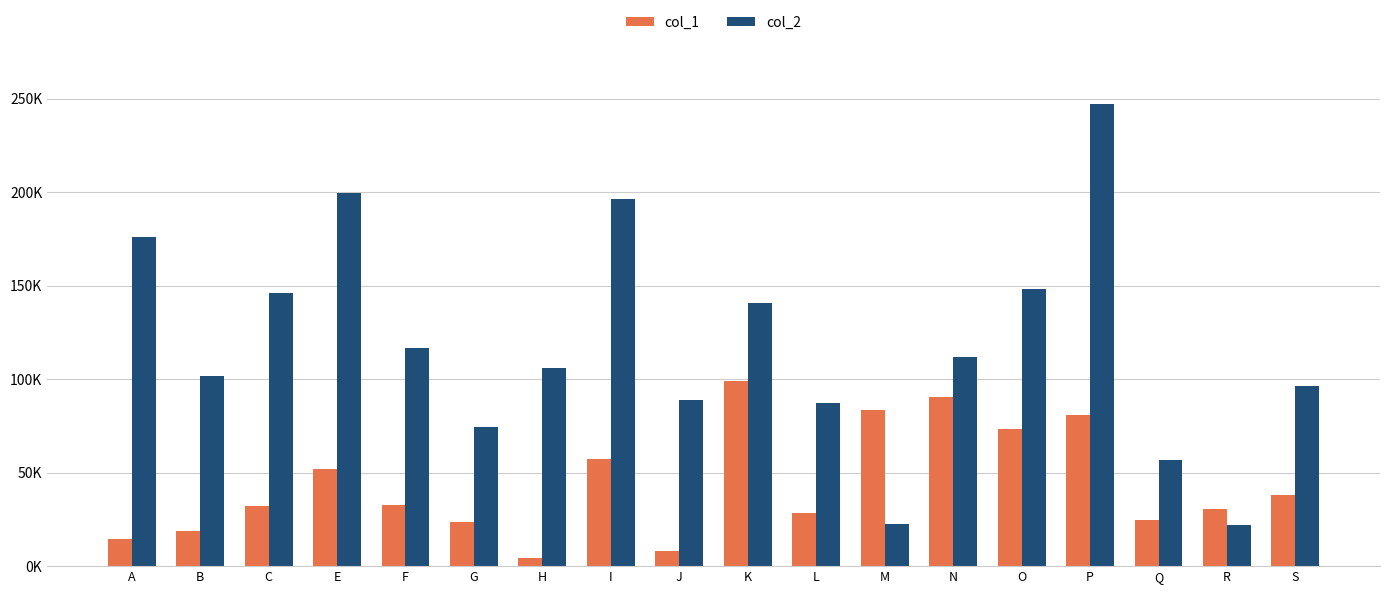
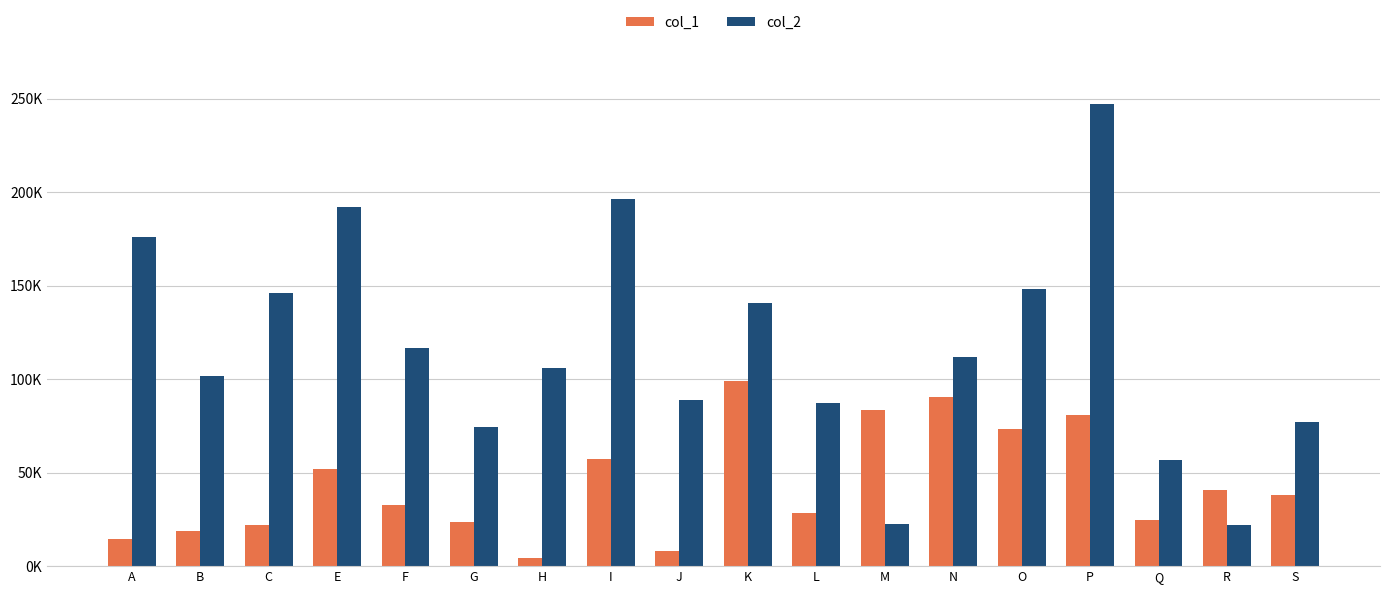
col_1, C: 32000 -> 22000
col_2, E: 200000 -> 192000
col_1, R: 31000 -> 41000
col_2, S: 96000 -> 77000
